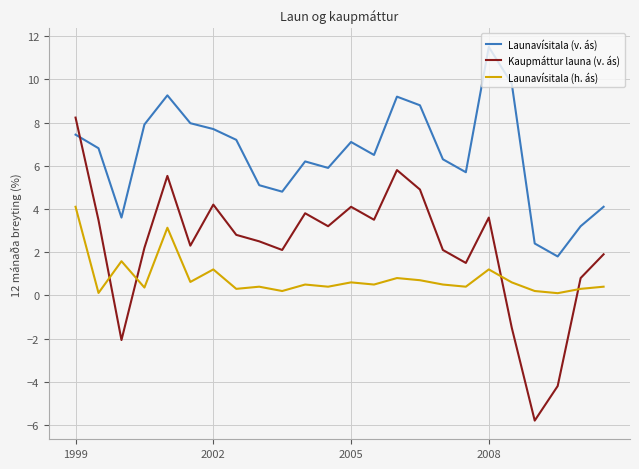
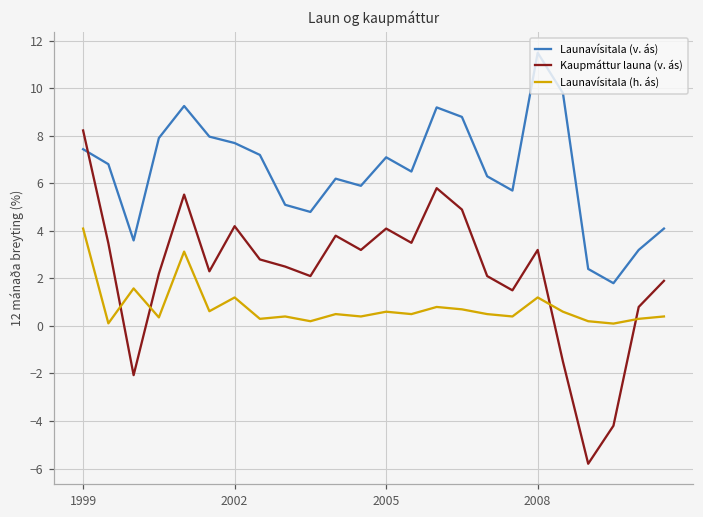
Kaupmáttur launa (v. ás), 2008: 3.6 -> 3.2
